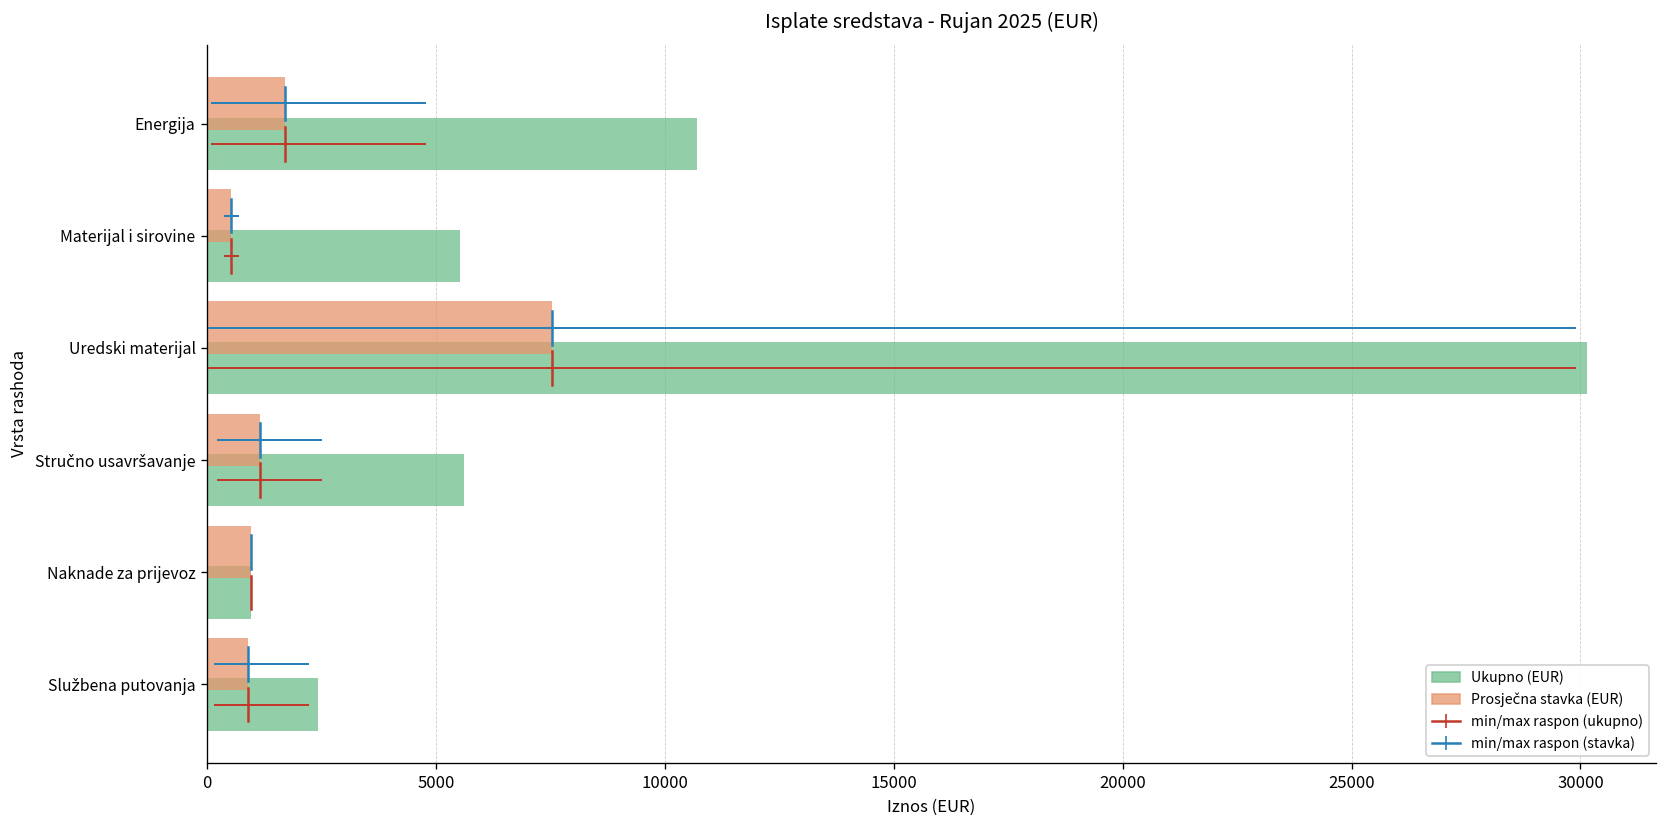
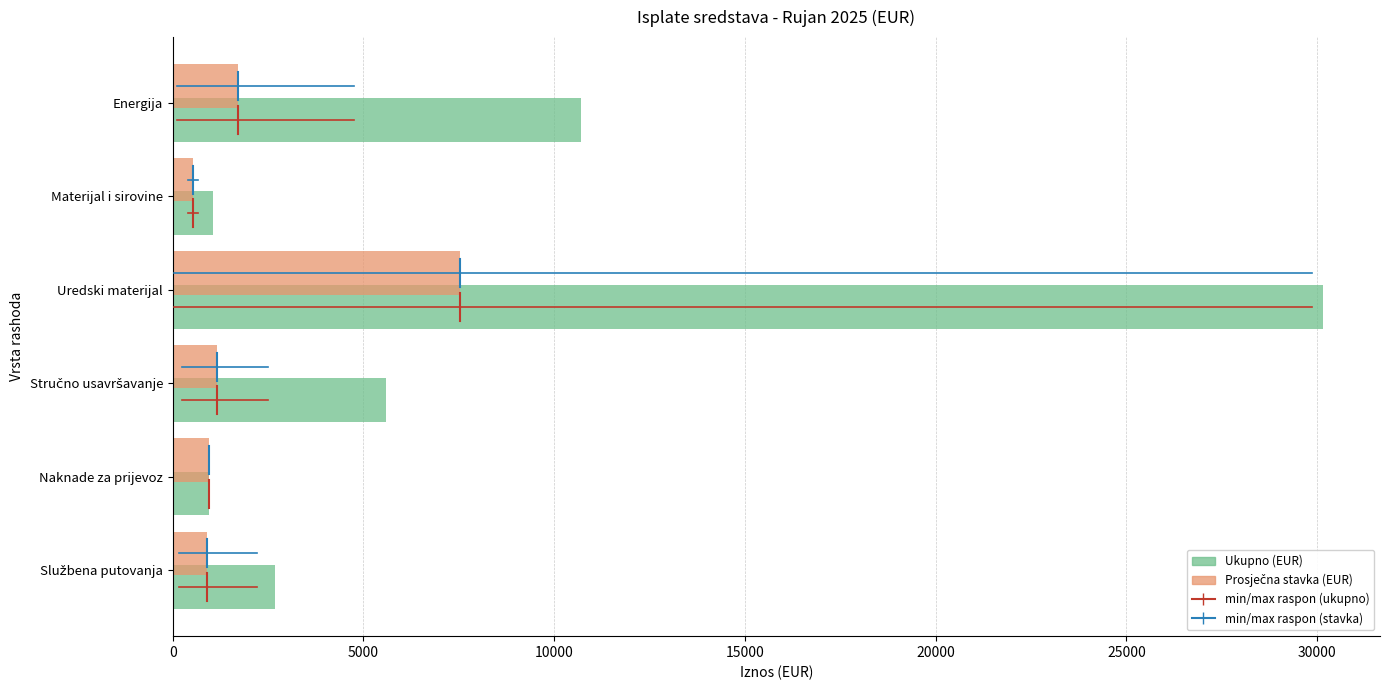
Ukupno (EUR), Materijal i sirovine: 5500 -> 1100
Ukupno (EUR), Službena putovanja: 2400 -> 2700
